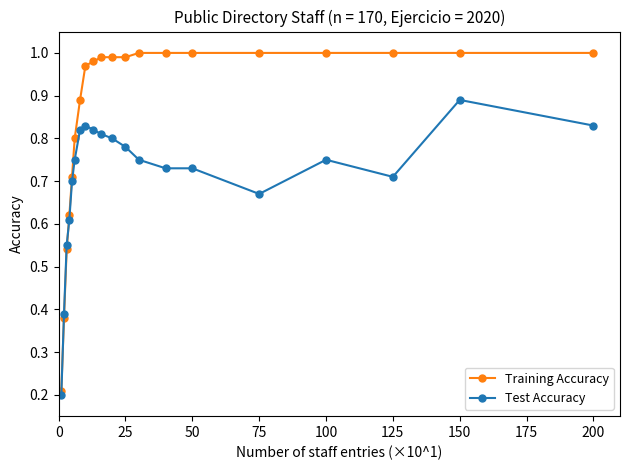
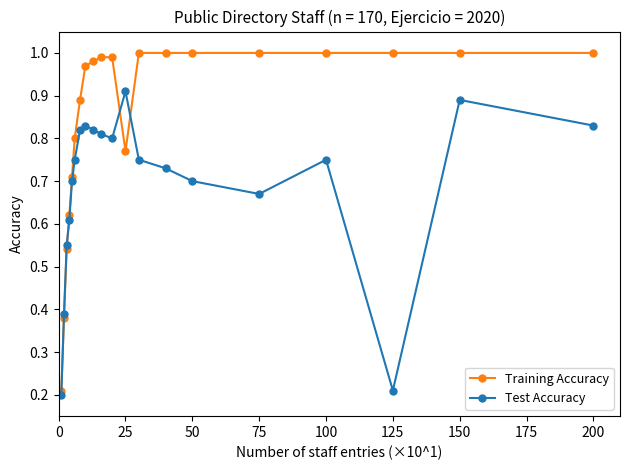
Training Accuracy, 25: 0.99 -> 0.77
Test Accuracy, 25: 0.78 -> 0.91
Test Accuracy, 50: 0.73 -> 0.70
Test Accuracy, 125: 0.71 -> 0.21
